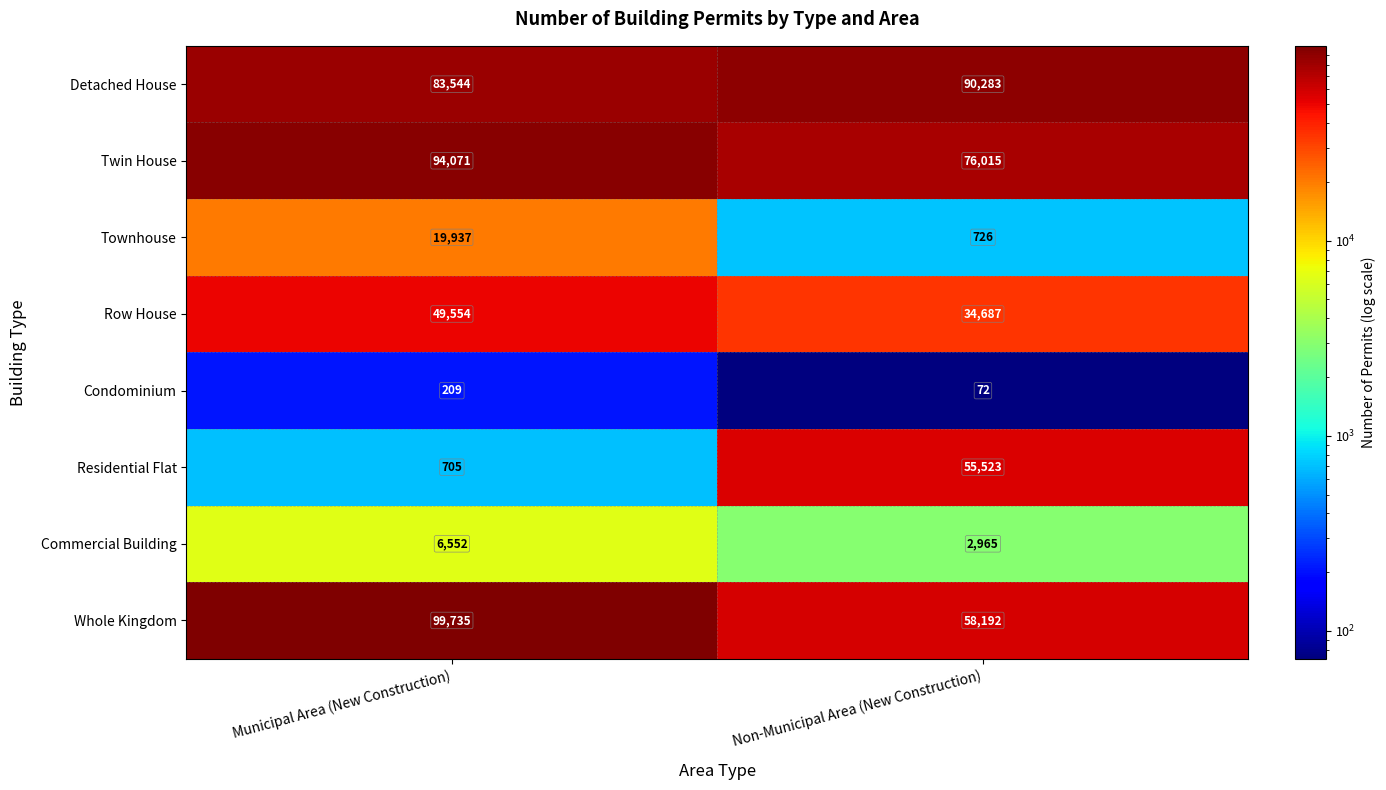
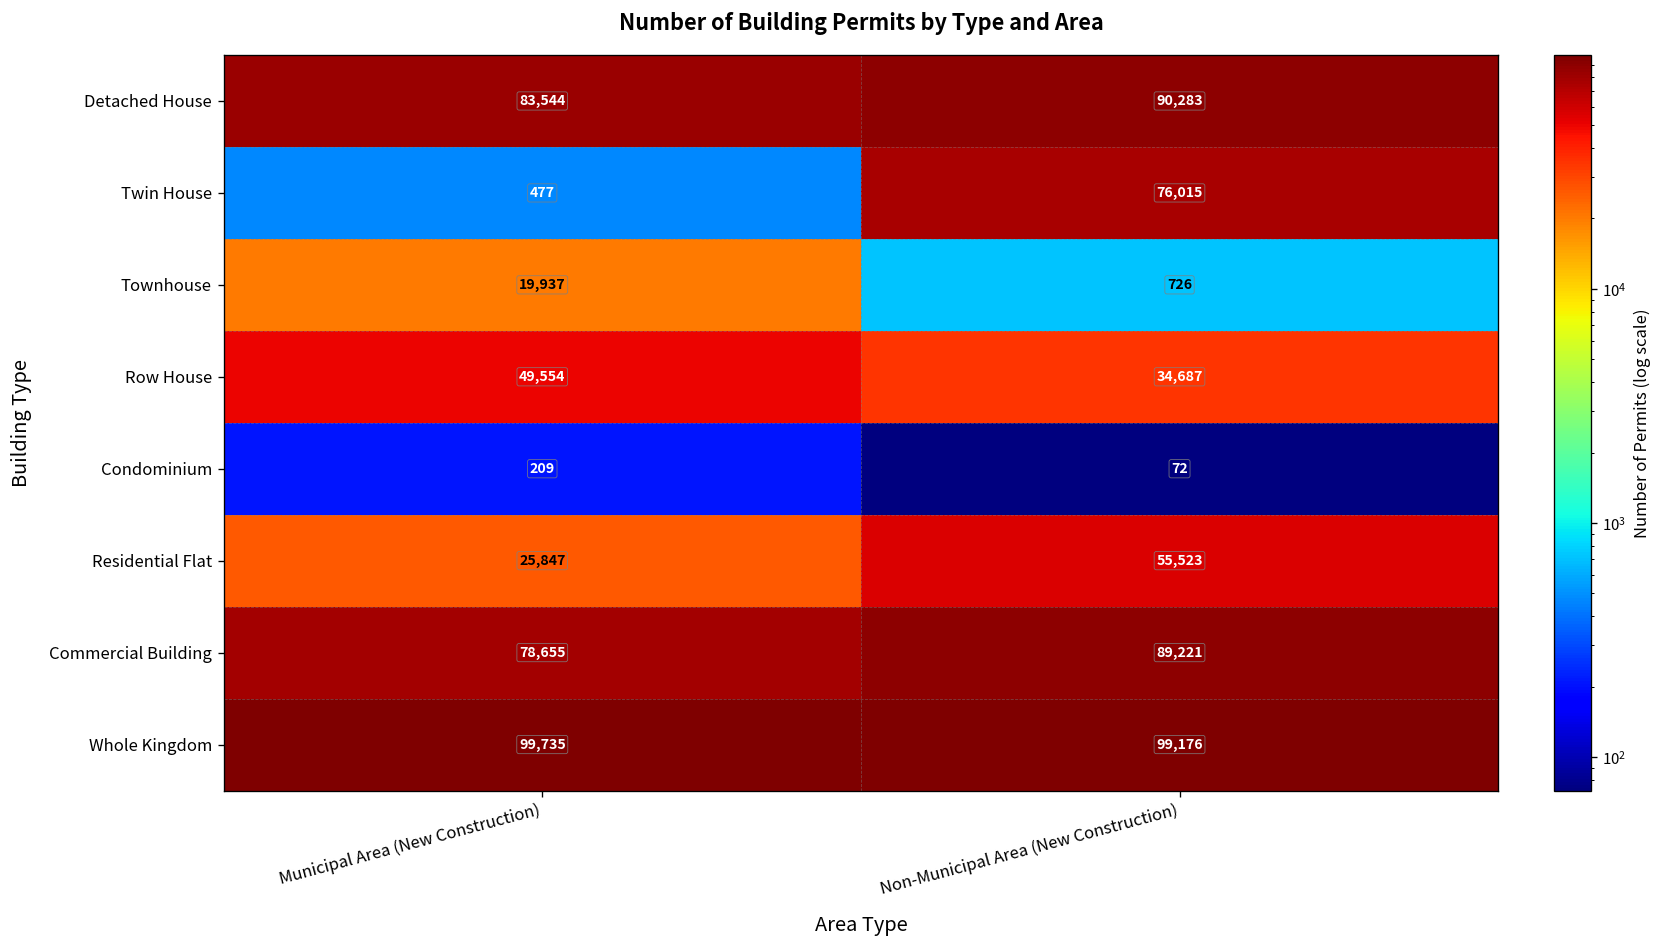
Twin House, Municipal Area (New Construction): 94,071 -> 477
Residential Flat, Municipal Area (New Construction): 705 -> 25,847
Commercial Building, Municipal Area (New Construction): 6,552 -> 78,655
Commercial Building, Non-Municipal Area (New Construction): 2,965 -> 89,221
Whole Kingdom, Non-Municipal Area (New Construction): 58,192 -> 99,176
